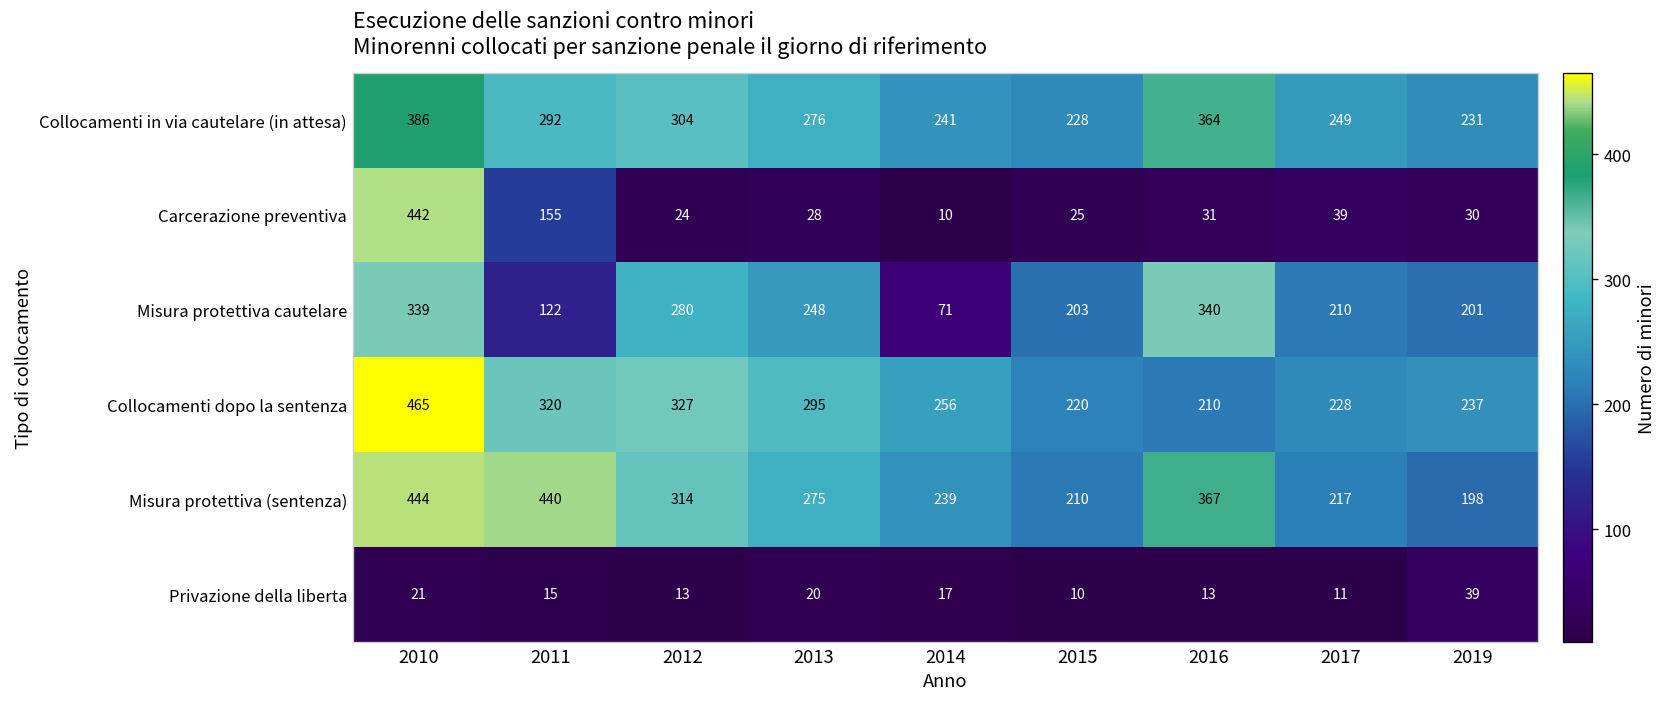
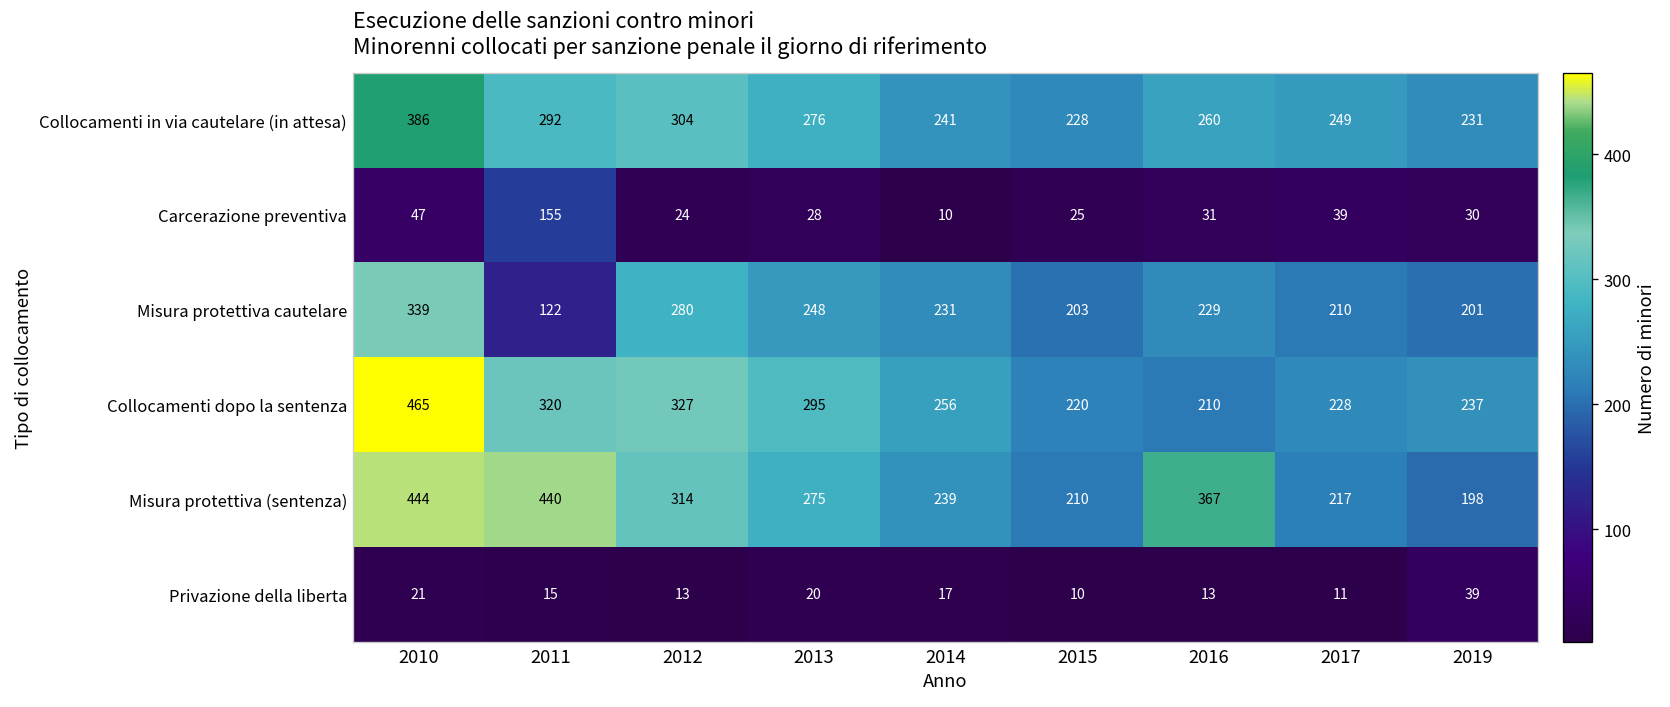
Collocamenti in via cautelare (in attesa), 2016: 364 -> 260
Carcerazione preventiva, 2010: 442 -> 47
Misura protettiva cautelare, 2014: 71 -> 231
Misura protettiva cautelare, 2016: 340 -> 229
